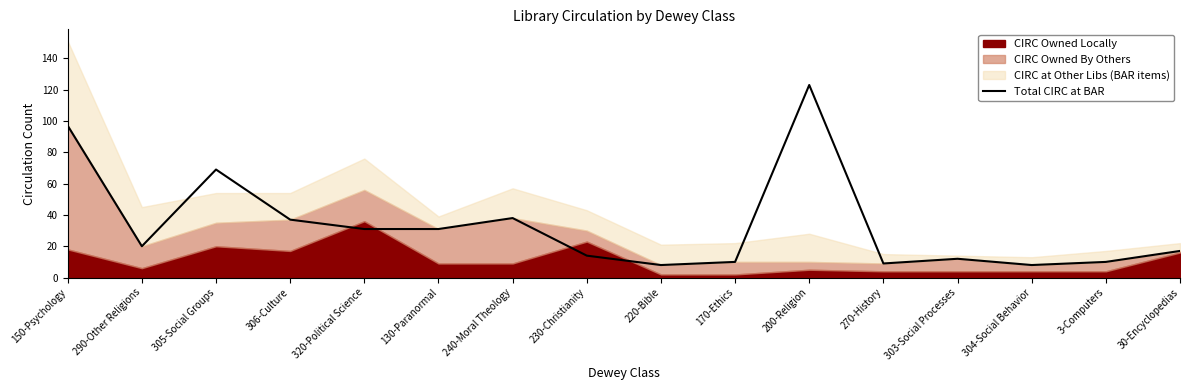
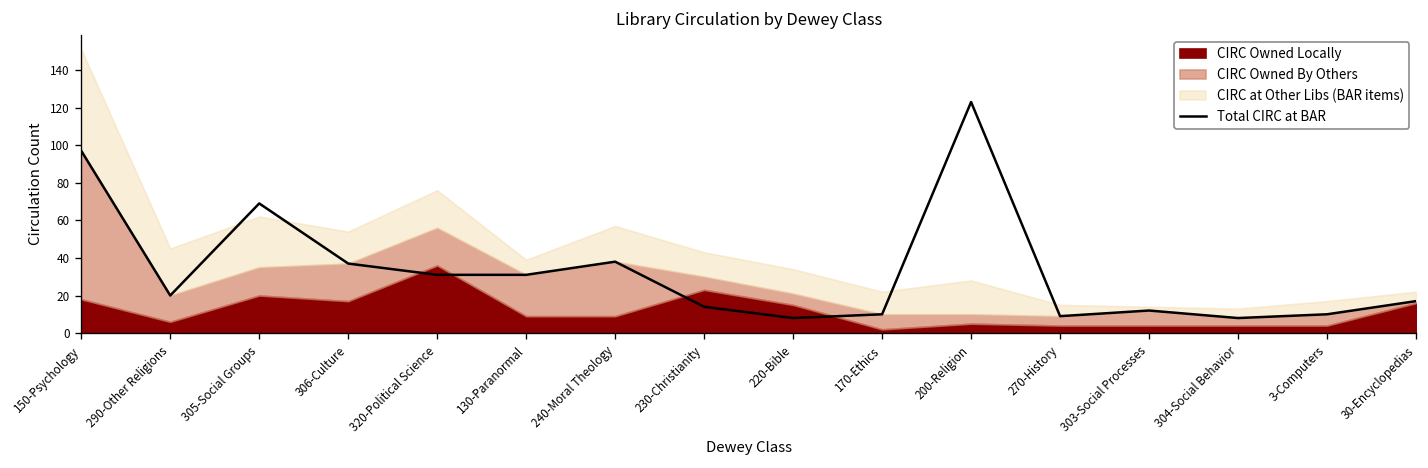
CIRC at Other Libs (BAR items), 305-Social Groups: 19 -> 27
CIRC Owned Locally, 220-Bible: 2 -> 15
